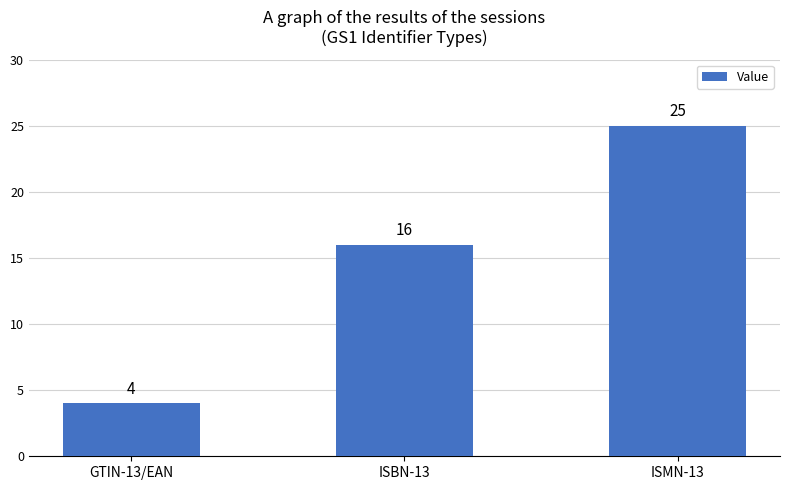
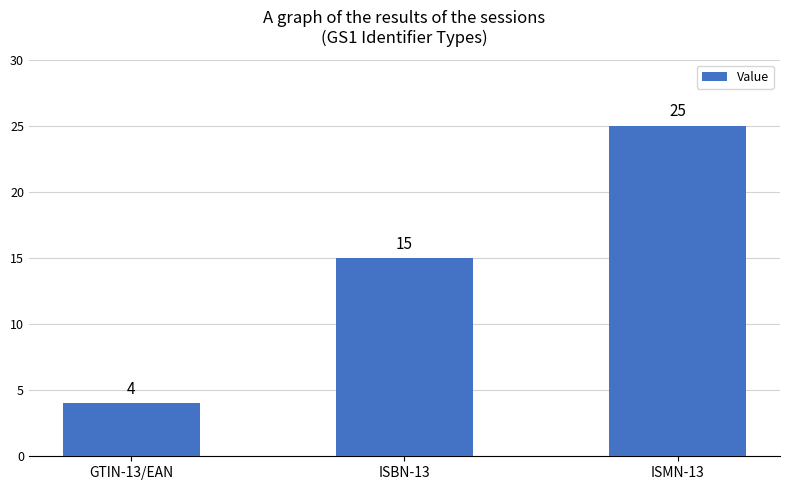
ISBN-13: 16 -> 15
